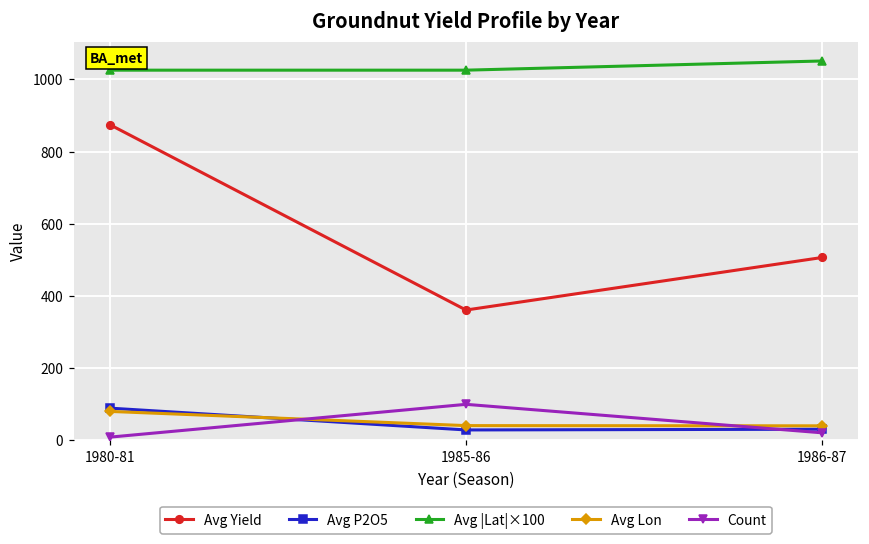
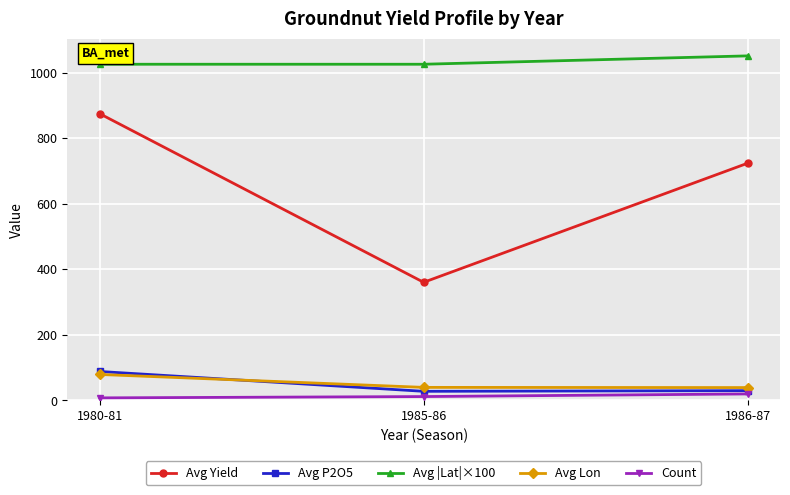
Count, 1985-86: 100 -> 10
Avg Yield, 1986-87: 510 -> 720
